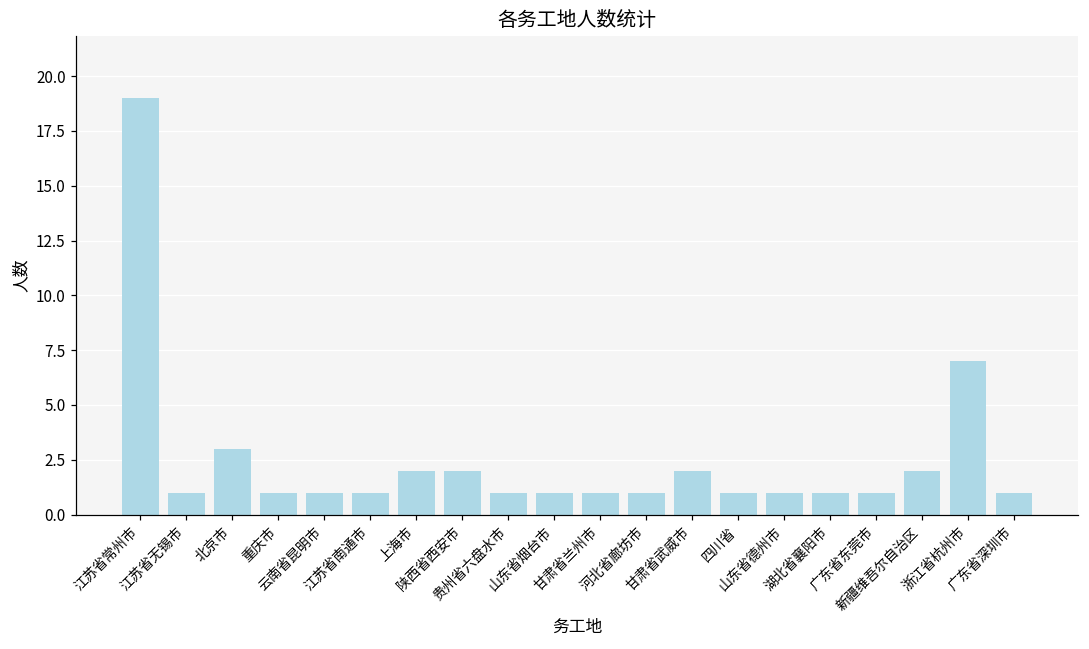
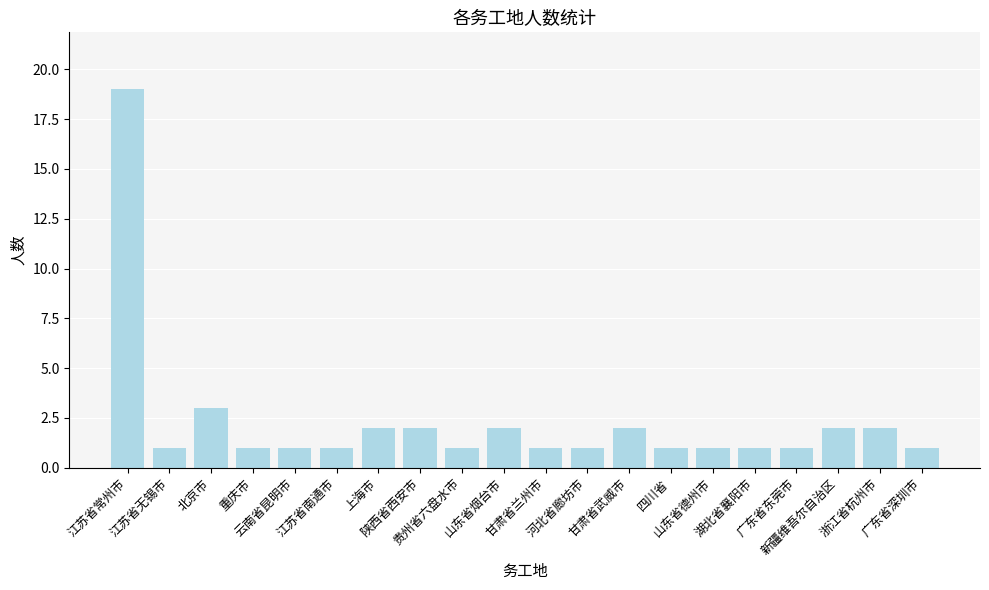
山东省烟台市: 1 -> 2
浙江省杭州市: 7 -> 2
